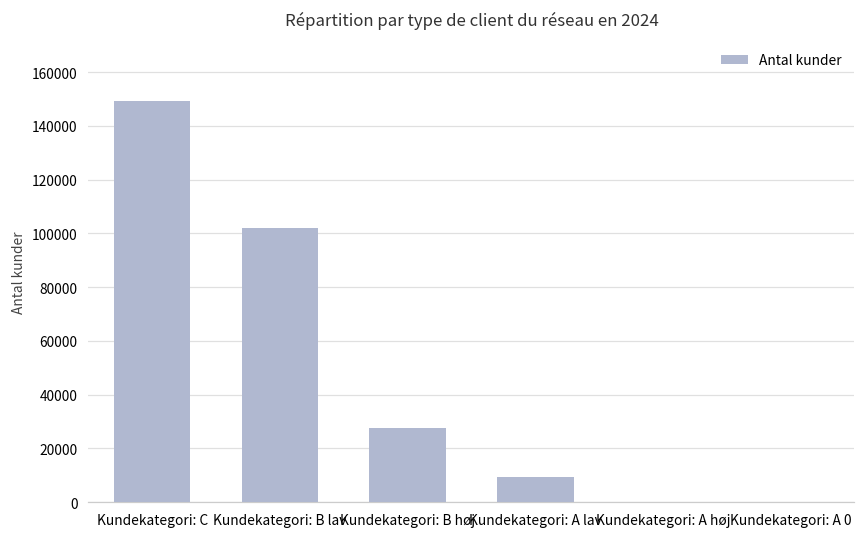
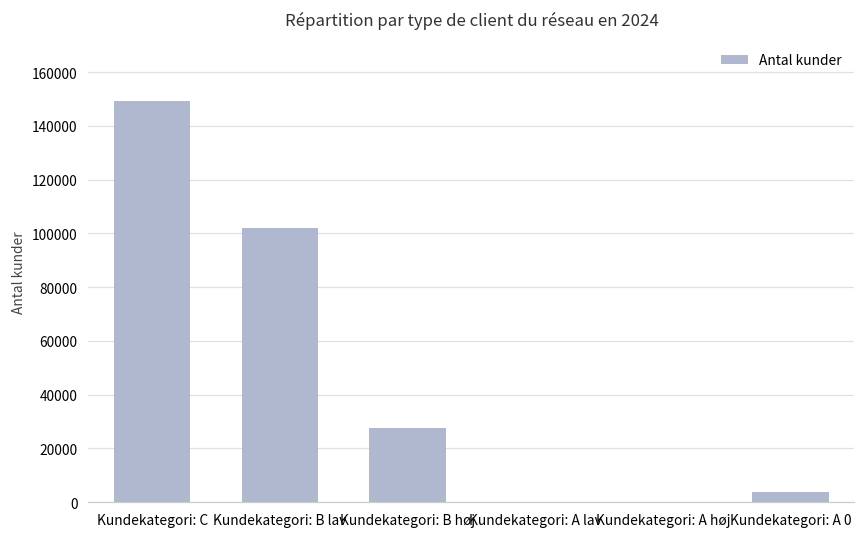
Kundekategori: A lav: 9000 -> 0
Kundekategori: A 0: 0 -> 4000
